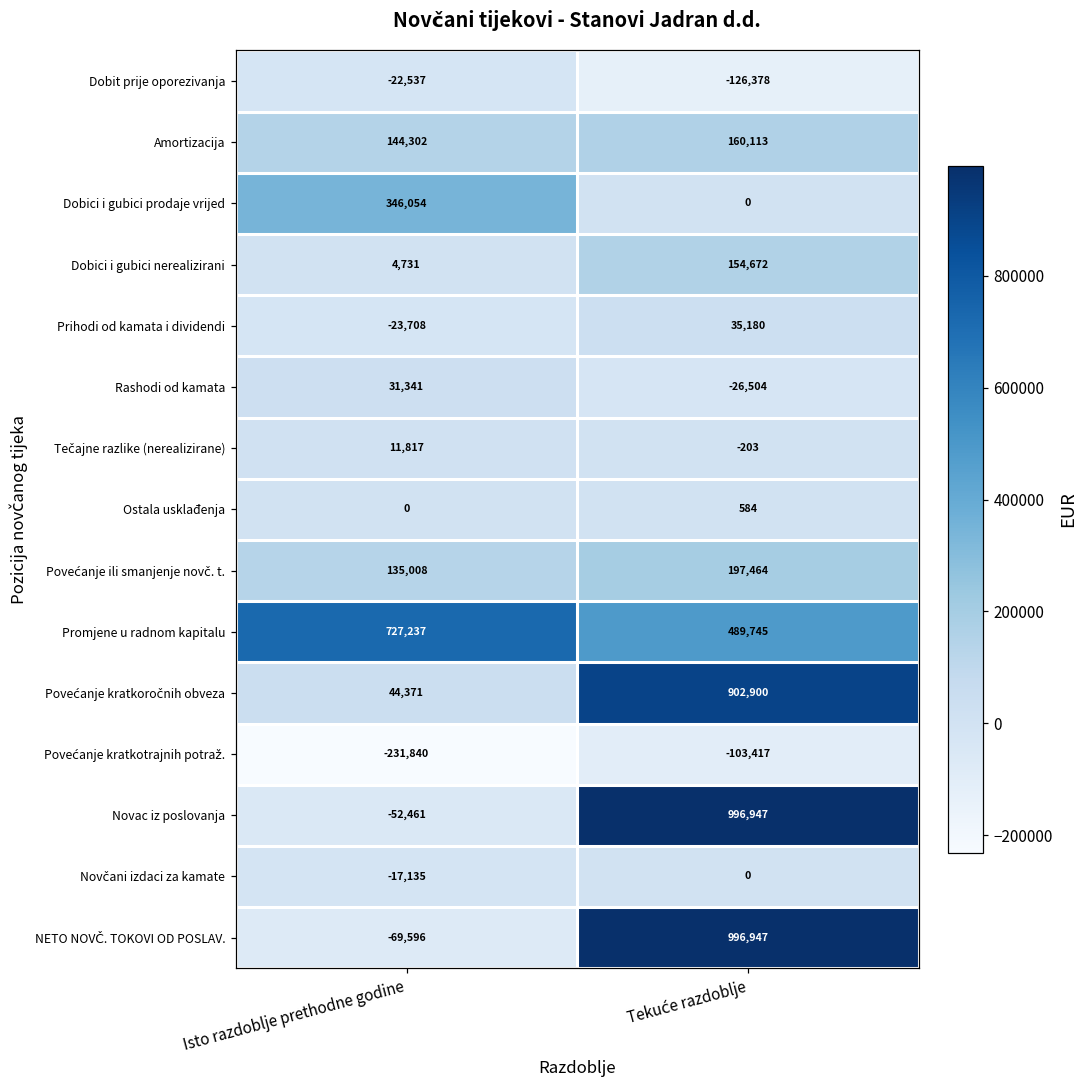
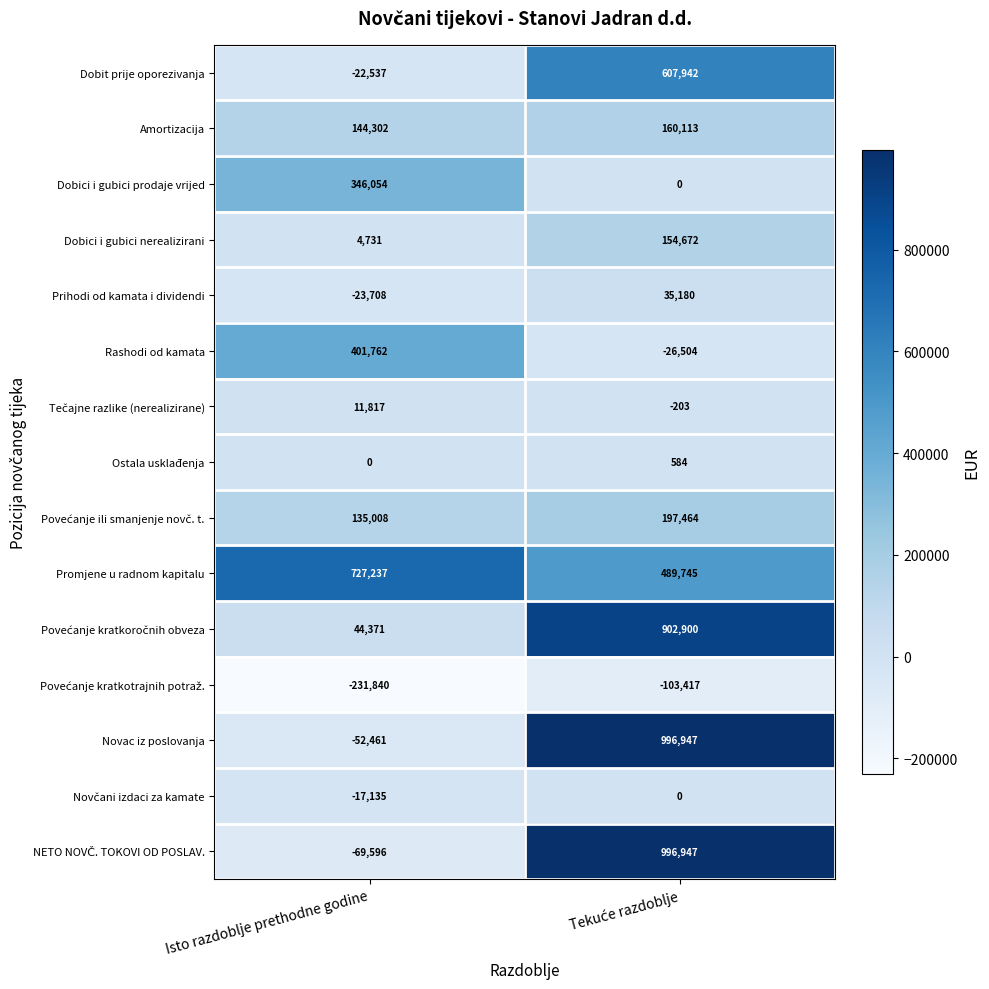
Dobit prije oporezivanja, Tekuće razdoblje: -126,378 -> 607,942
Rashodi od kamata, Isto razdoblje prethodne godine: 31,341 -> 401,762
